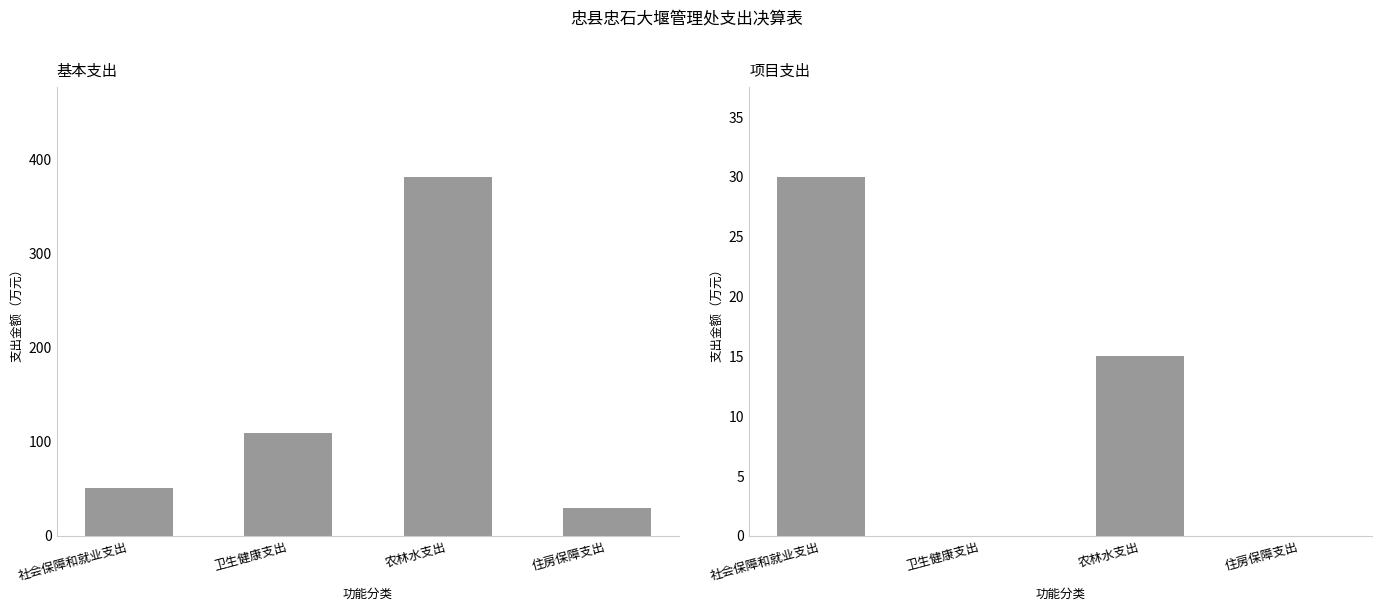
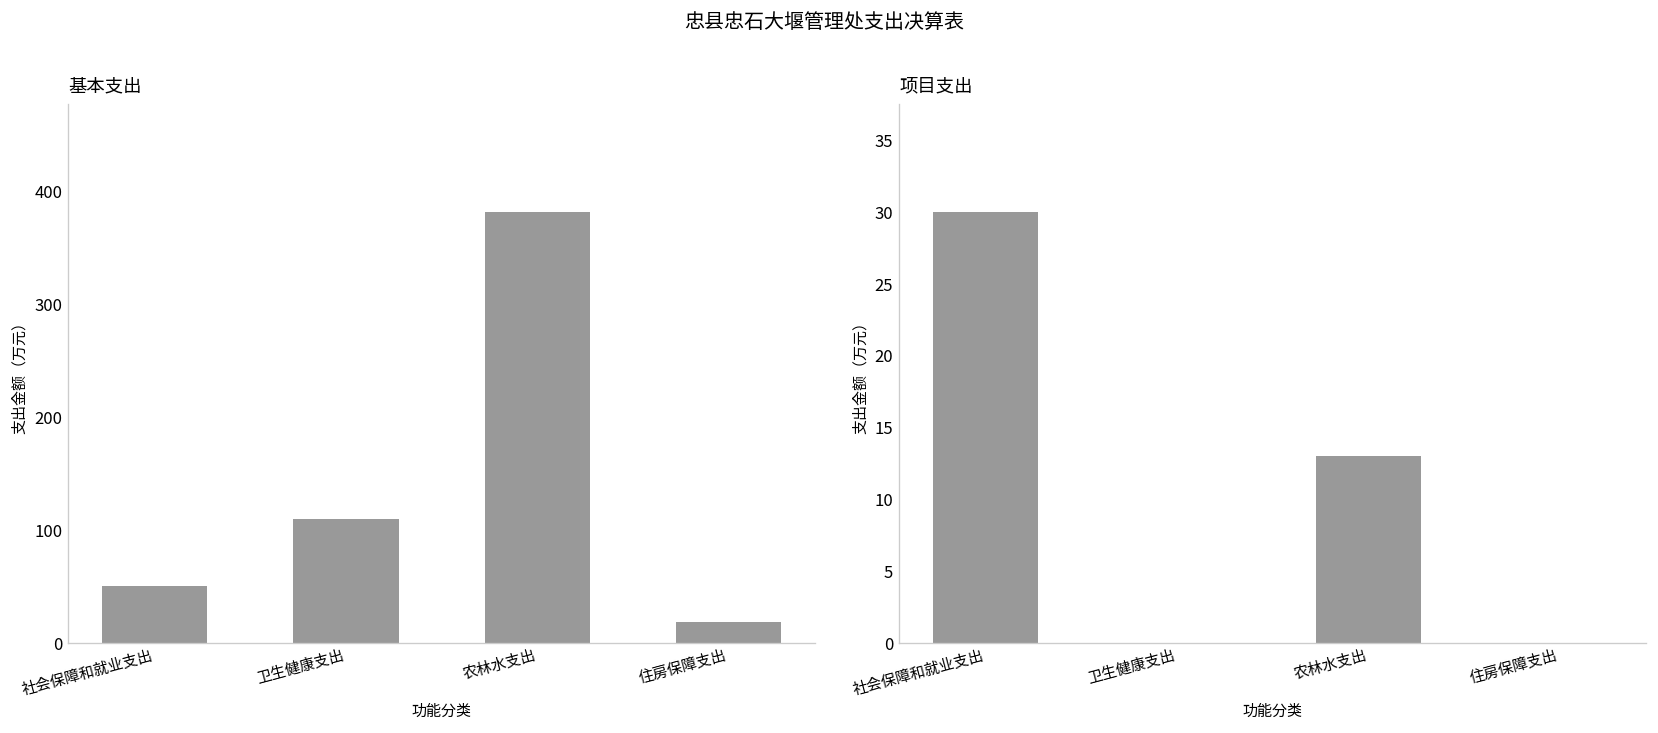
基本支出, 住房保障支出: 30 -> 20
项目支出, 农林水支出: 15 -> 13
